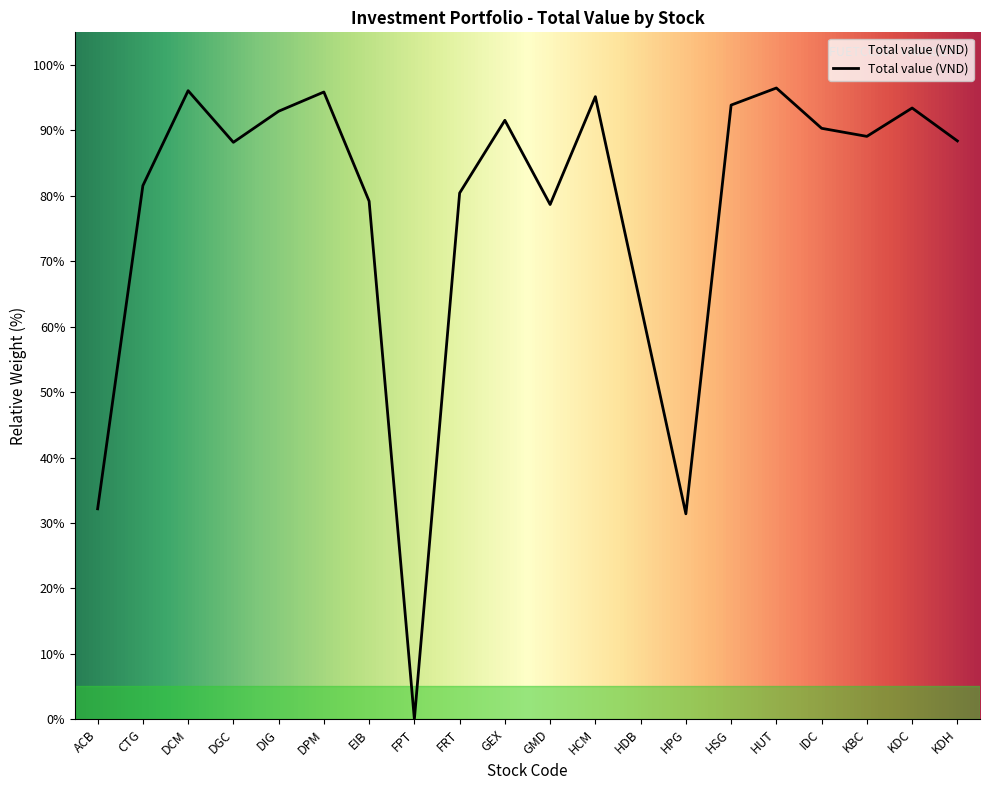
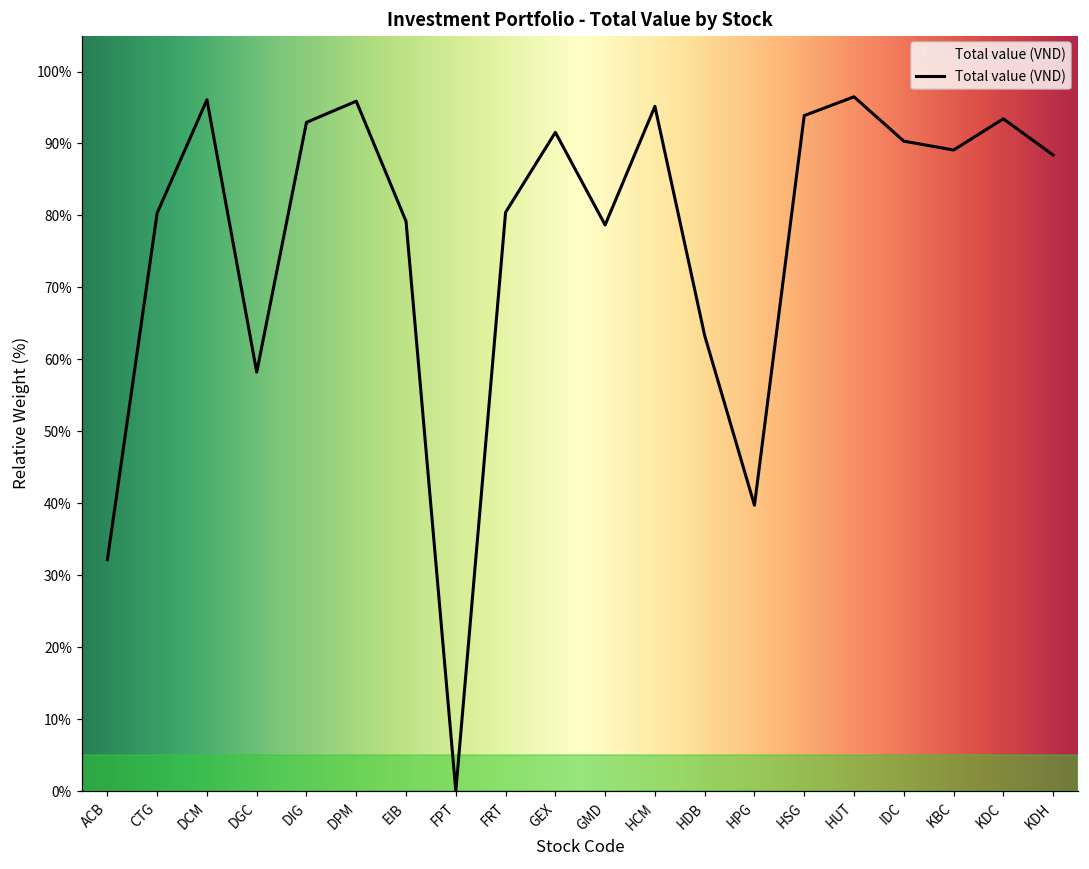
CTG: 82% -> 80%
DGC: 88% -> 58%
HPG: 31% -> 40%
